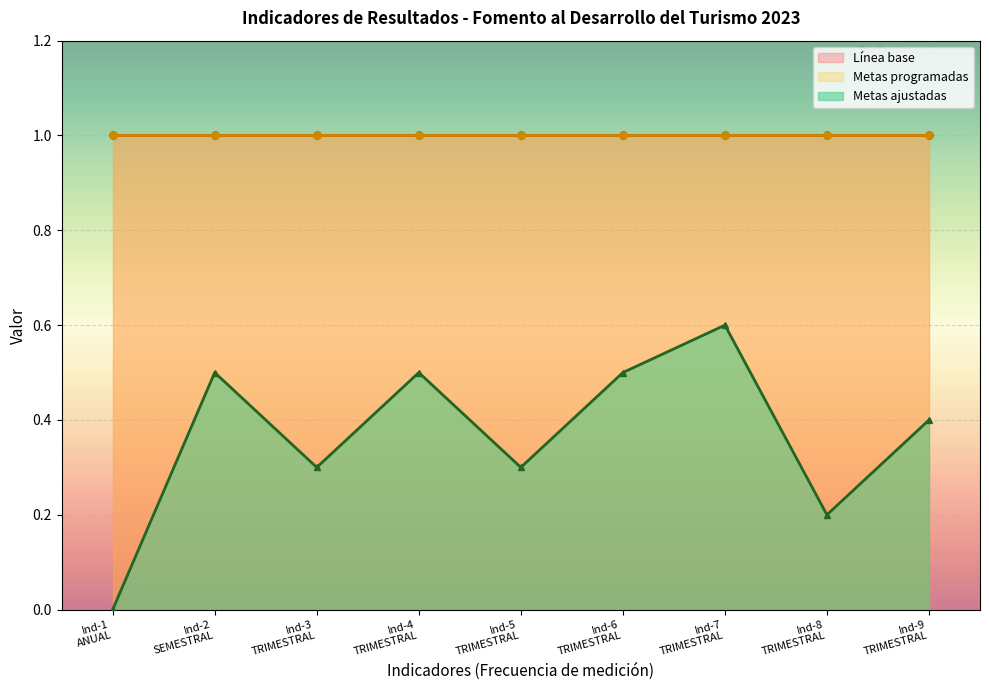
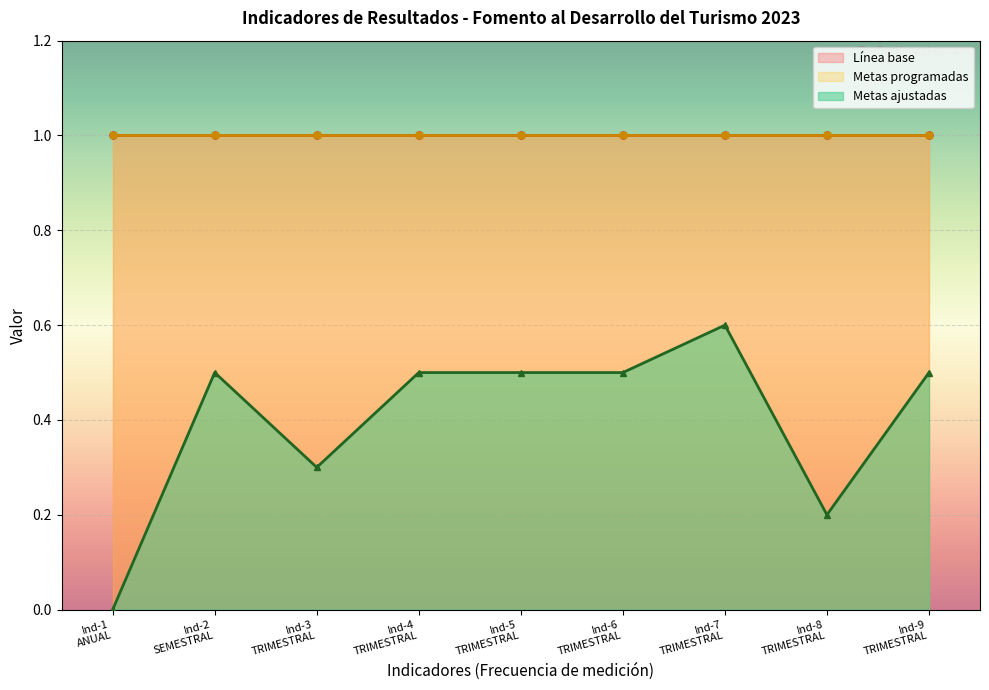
Metas ajustadas, Ind-5 TRIMESTRAL: 0.3 -> 0.5
Metas ajustadas, Ind-9 TRIMESTRAL: 0.4 -> 0.5
